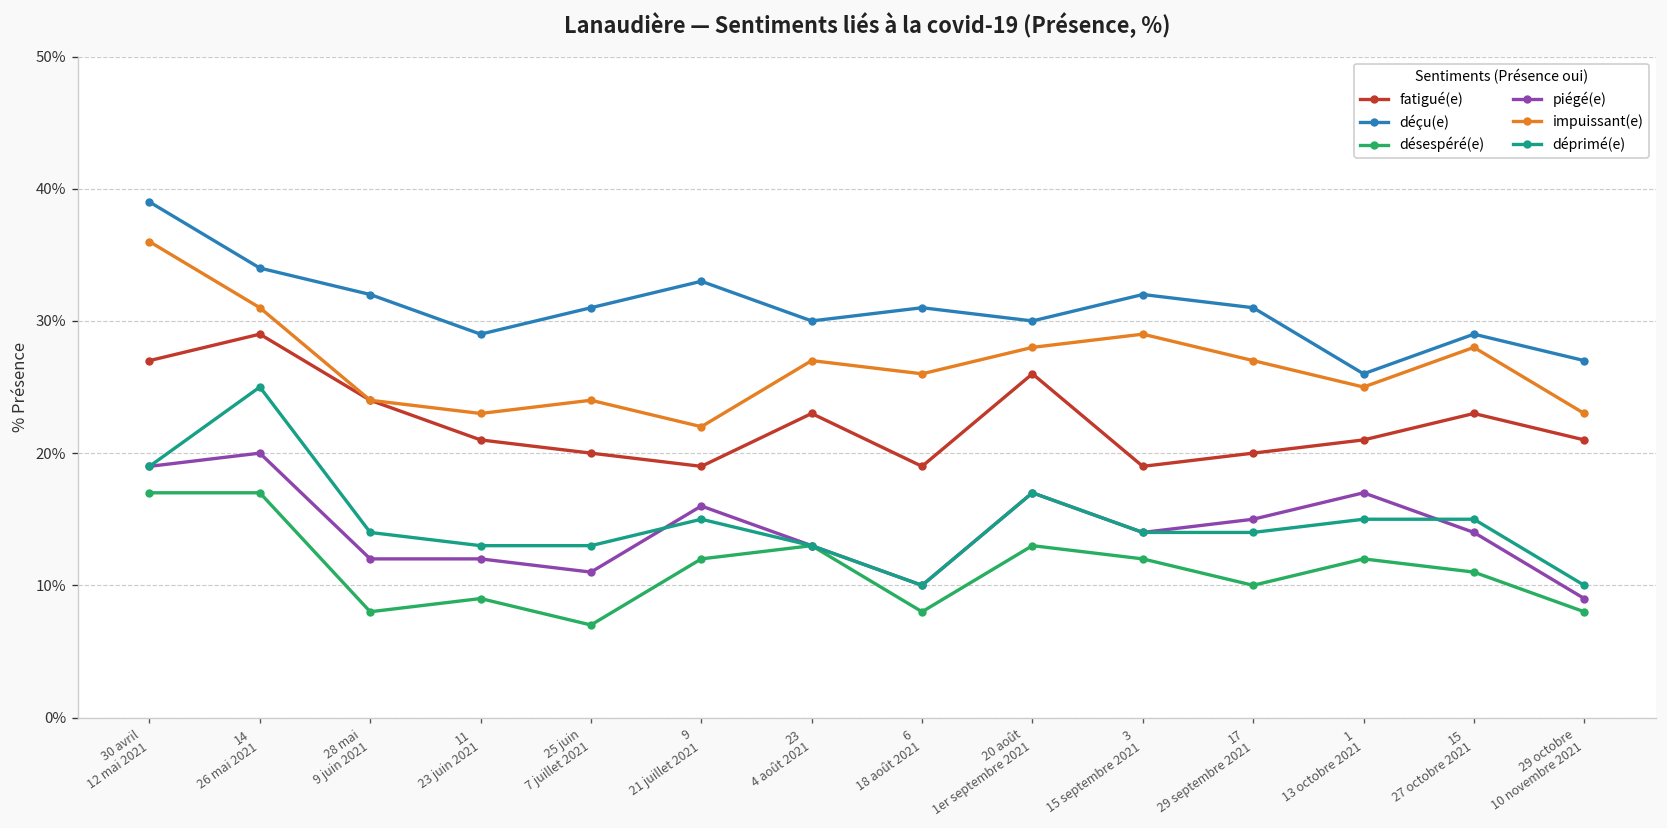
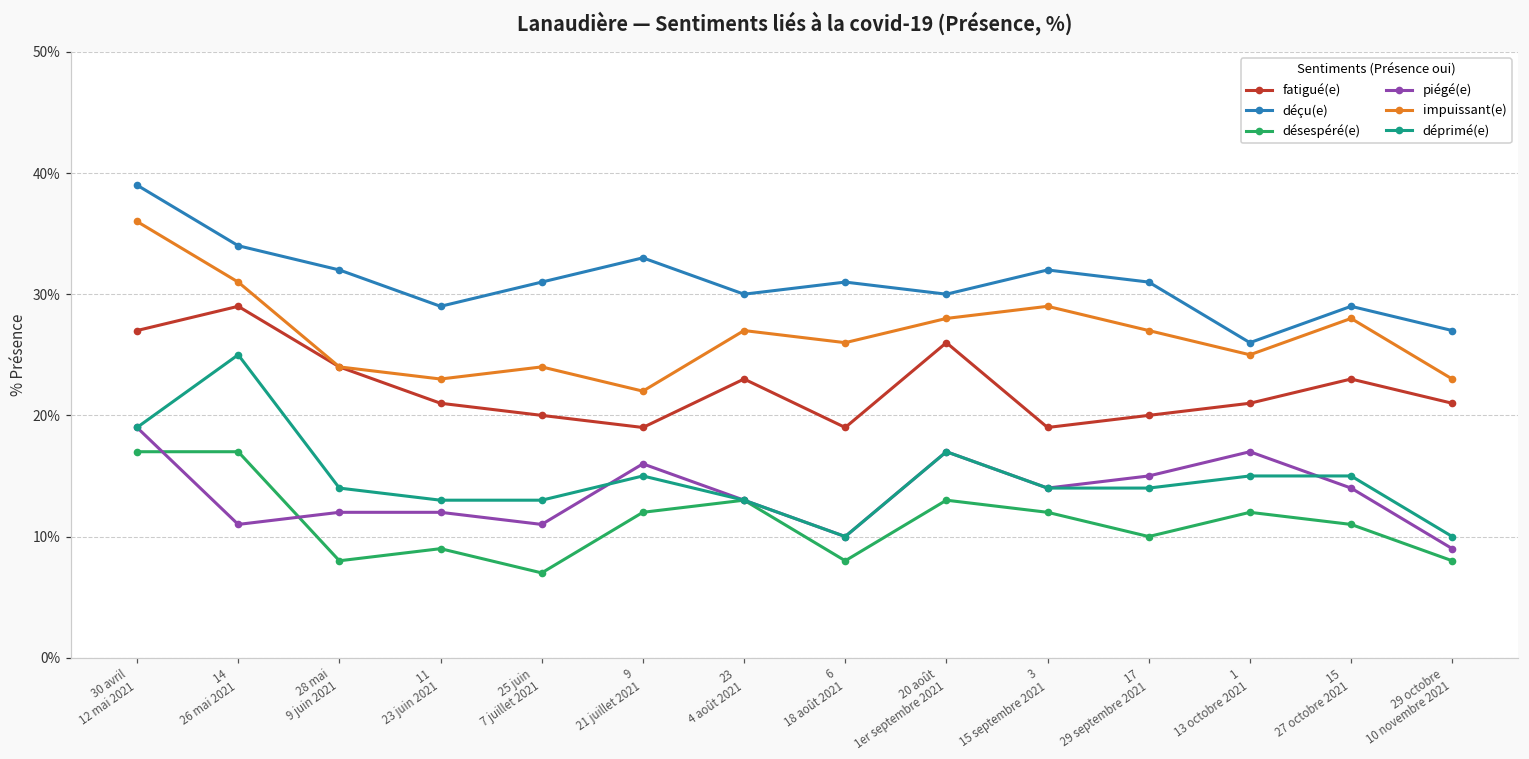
piégé(e), 14 26 mai 2021: 20% -> 11%
